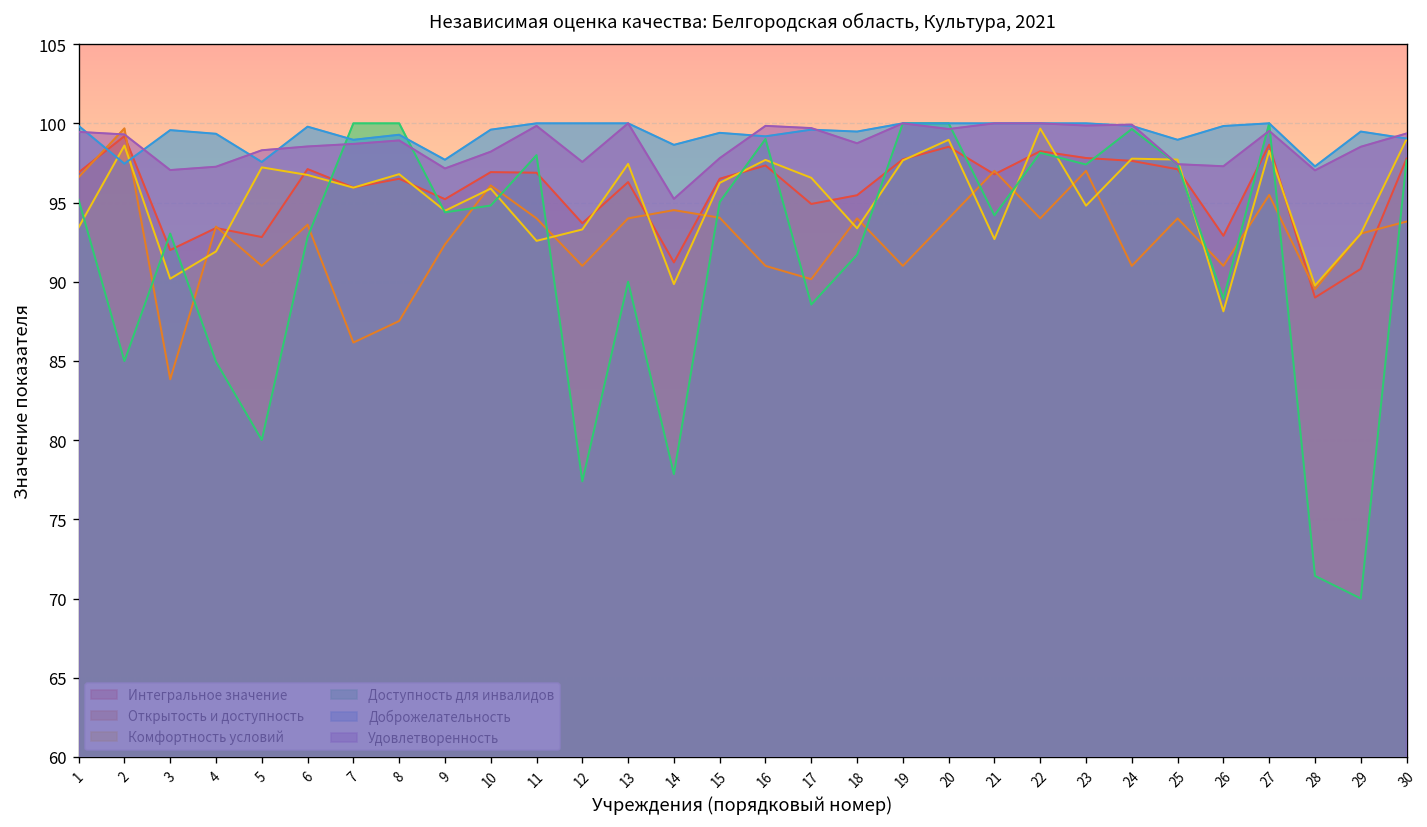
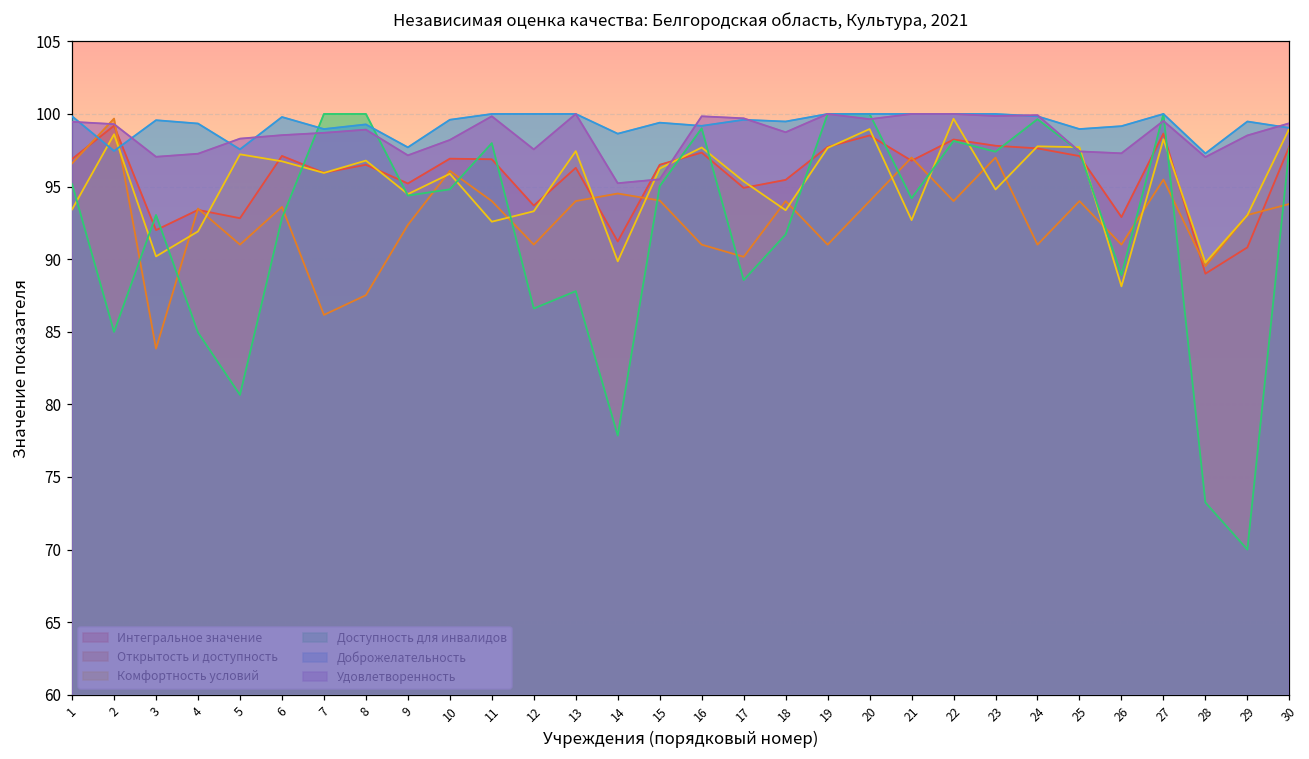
Доступность для инвалидов, 5: 80.0 -> 80.7
Доступность для инвалидов, 12: 77.4 -> 86.6
Доступность для инвалидов, 13: 90.0 -> 87.8
Удовлетворенность, 15: 97.8 -> 95.5
Комфортность условий, 17: 96.6 -> 95.4
Доброжелательность, 26: 99.8 -> 99.2
Доступность для инвалидов, 28: 71.4 -> 73.2
